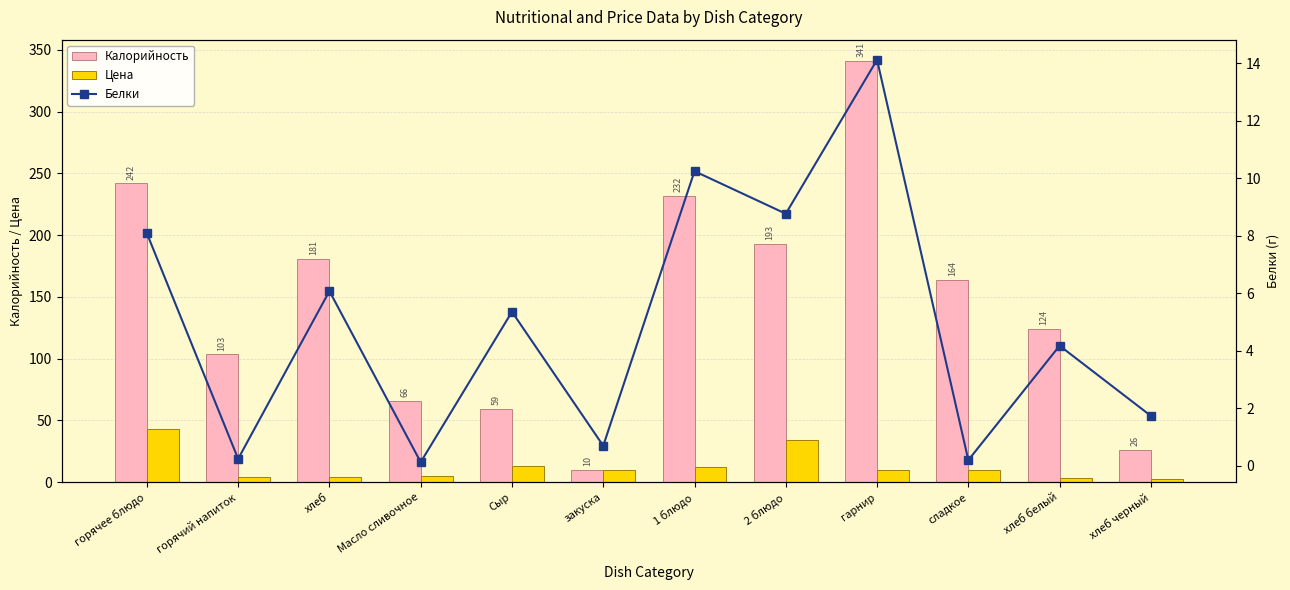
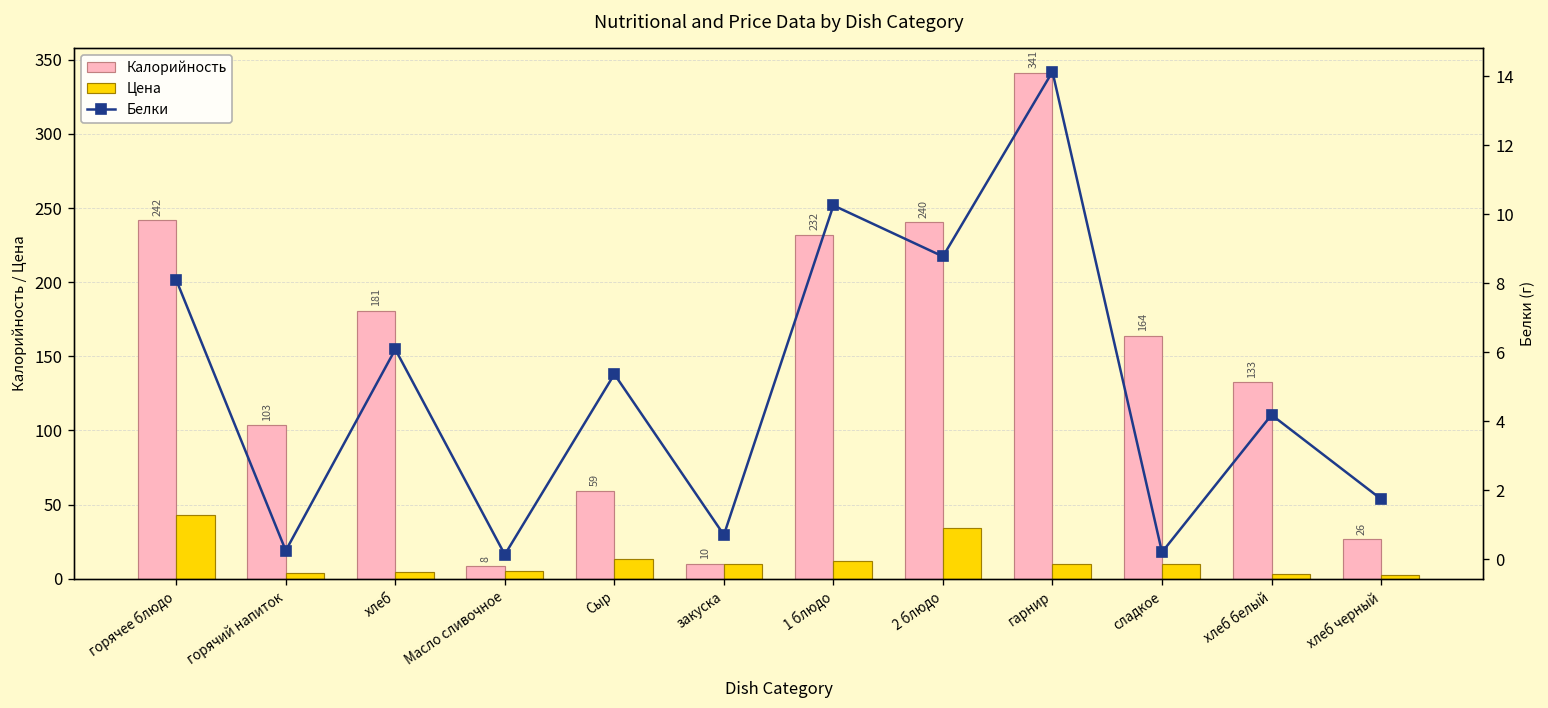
Калорийность, Масло сливочное: 66 -> 8
Калорийность, 2 блюдо: 193 -> 240
Калорийность, хлеб белый: 124 -> 133
